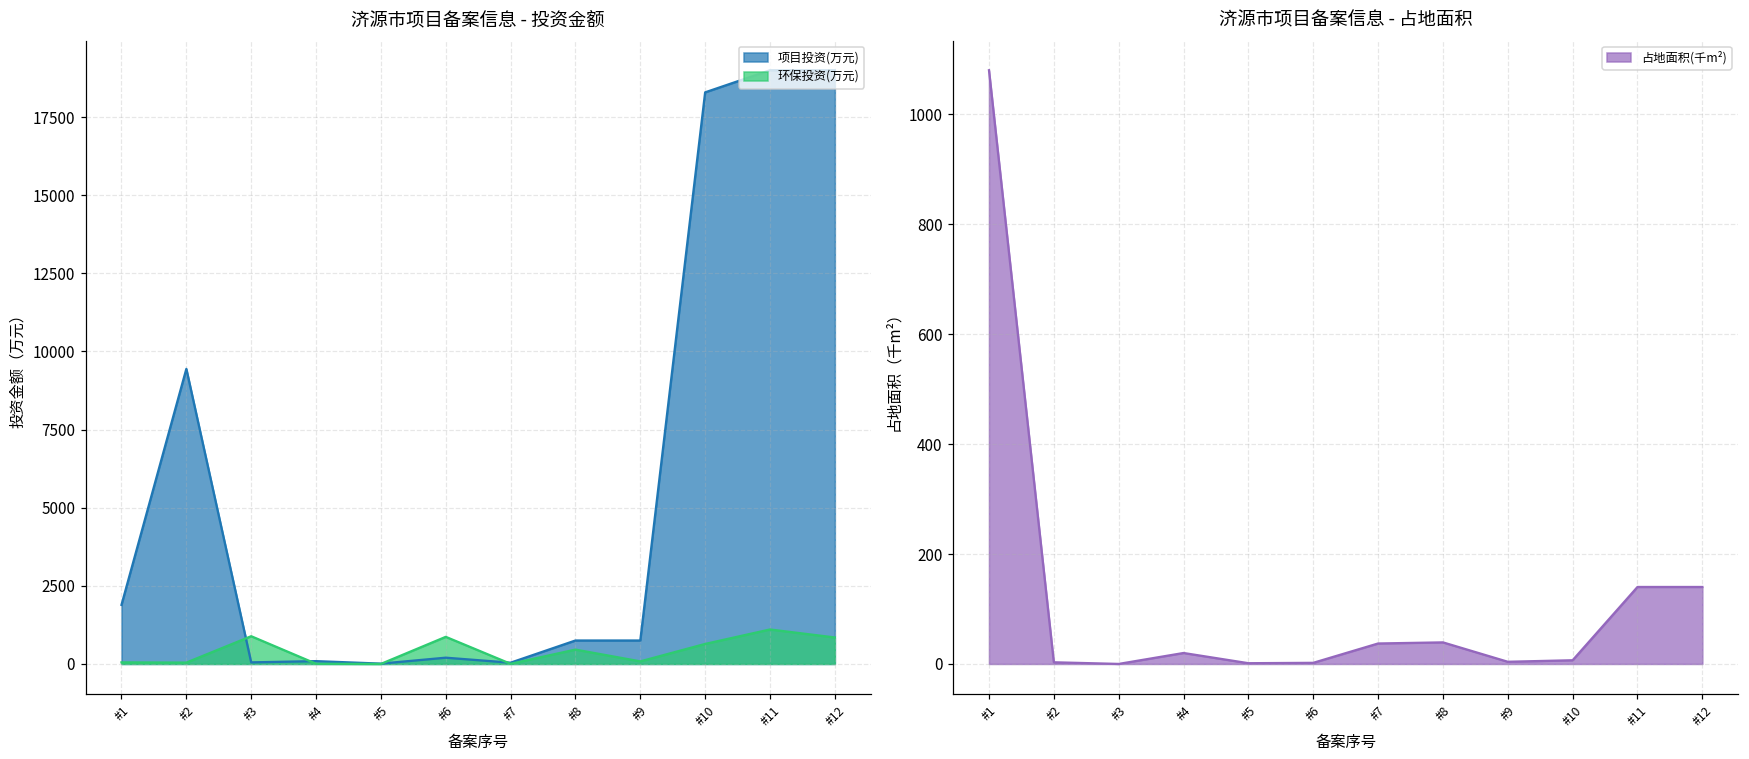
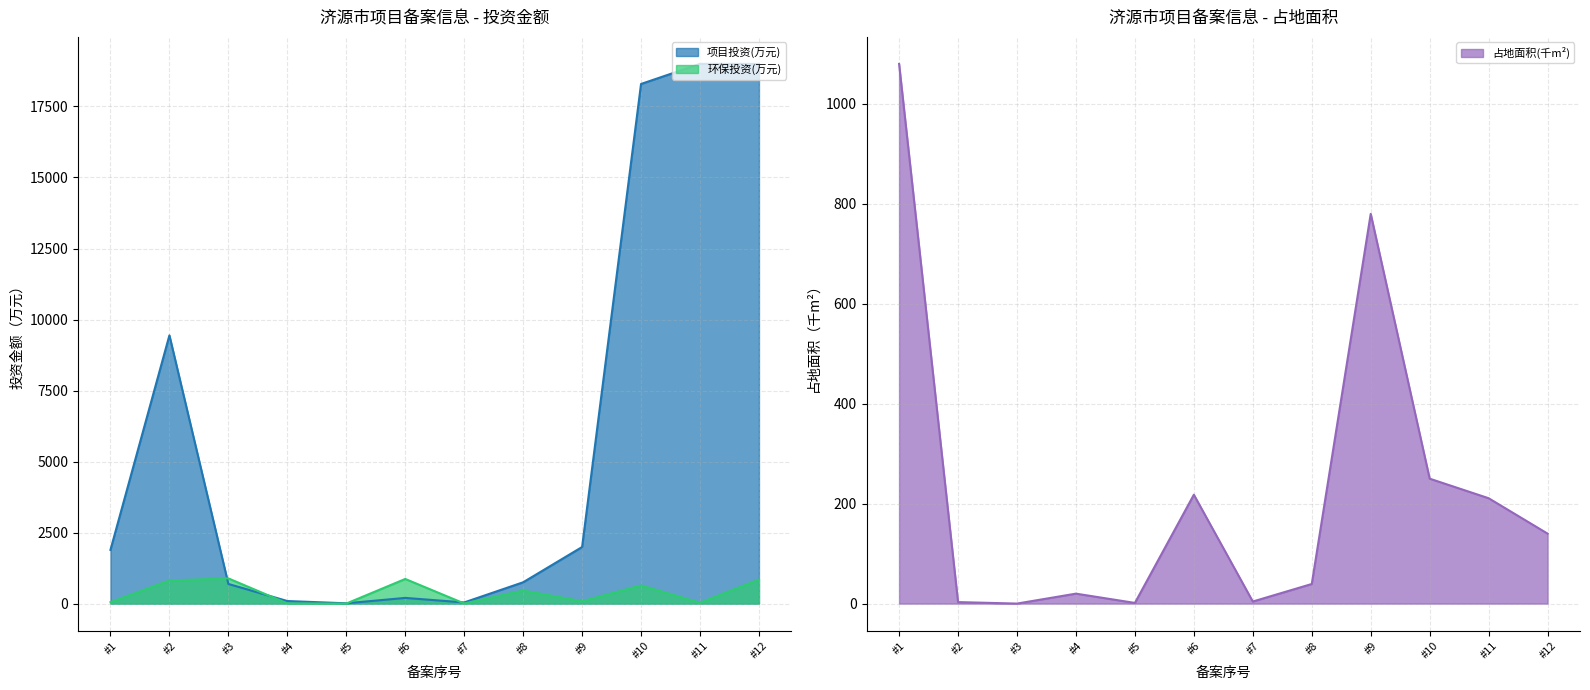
济源市项目备案信息 - 投资金额, 环保投资(万元), #2: 0 -> 800
济源市项目备案信息 - 投资金额, 项目投资(万元), #3: 100 -> 700
济源市项目备案信息 - 投资金额, 项目投资(万元), #9: 800 -> 2000
济源市项目备案信息 - 投资金额, 环保投资(万元), #11: 1100 -> 0
济源市项目备案信息 - 占地面积, #6: 0 -> 220
济源市项目备案信息 - 占地面积, #7: 40 -> 0
济源市项目备案信息 - 占地面积, #9: 0 -> 780
济源市项目备案信息 - 占地面积, #10: 10 -> 250
济源市项目备案信息 - 占地面积, #11: 140 -> 210
